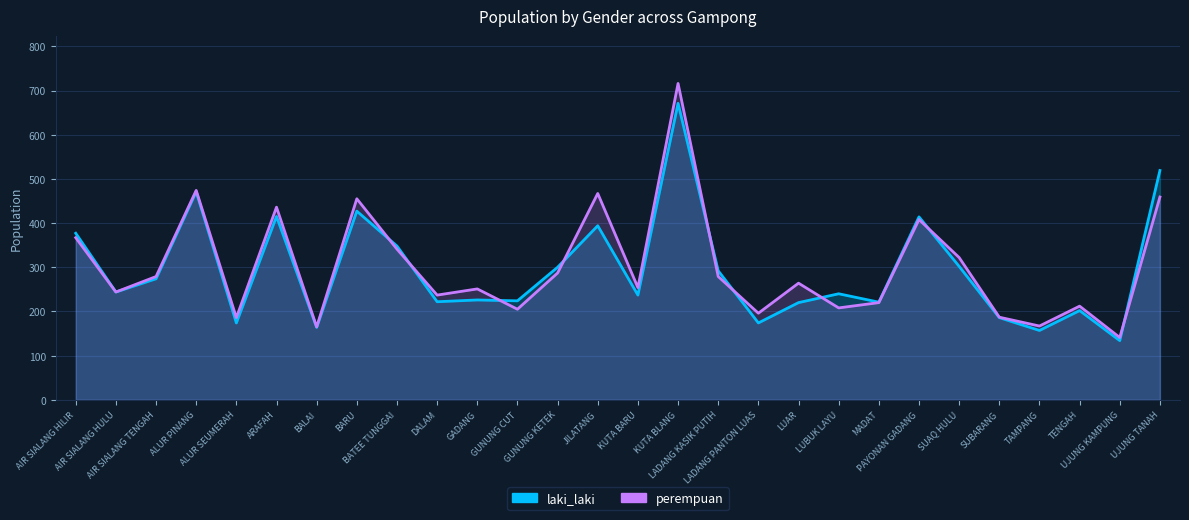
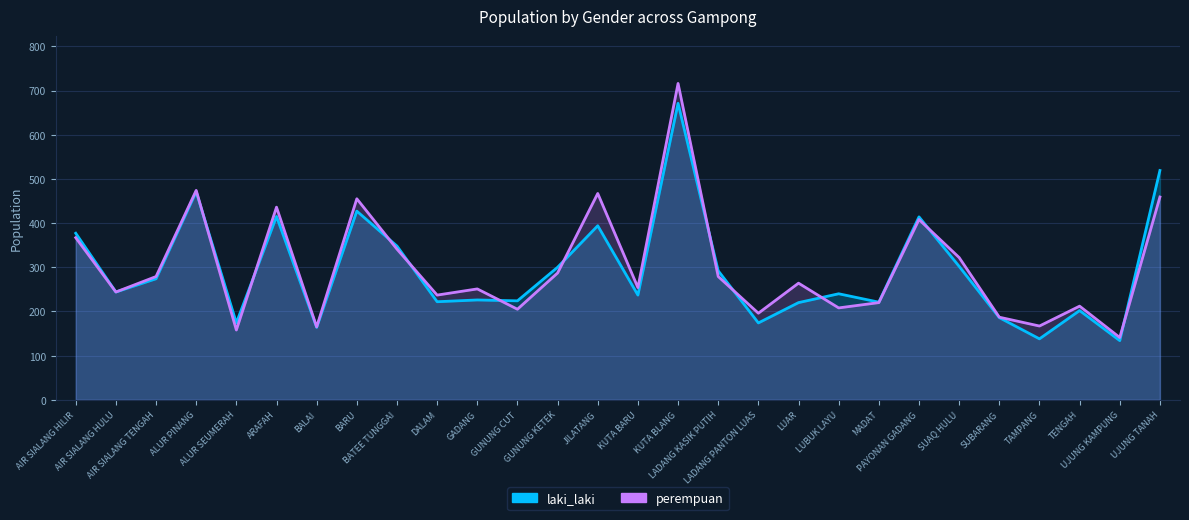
perempuan, ALUR SEUMERAH: 190 -> 160
laki_laki, TAMPANG: 160 -> 140
